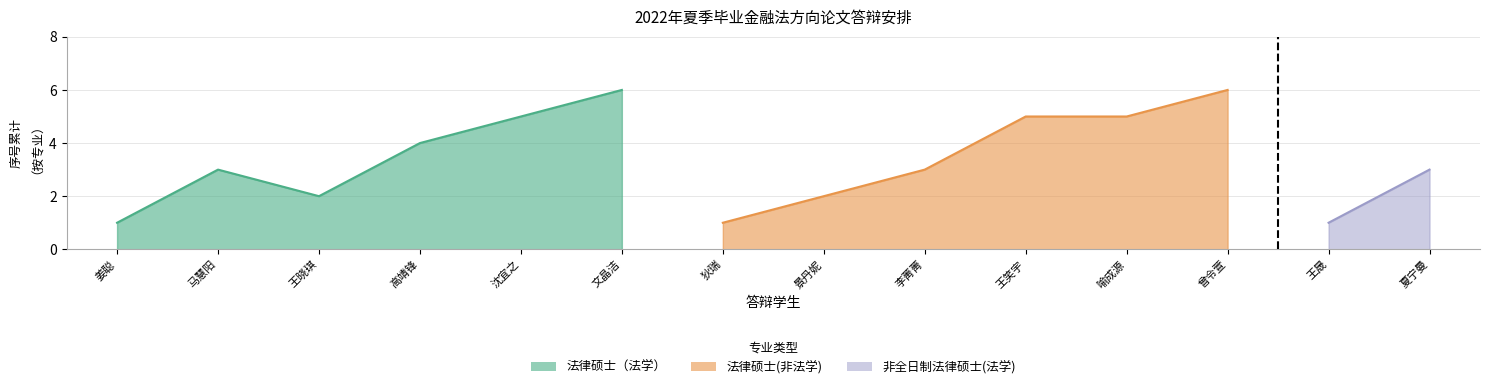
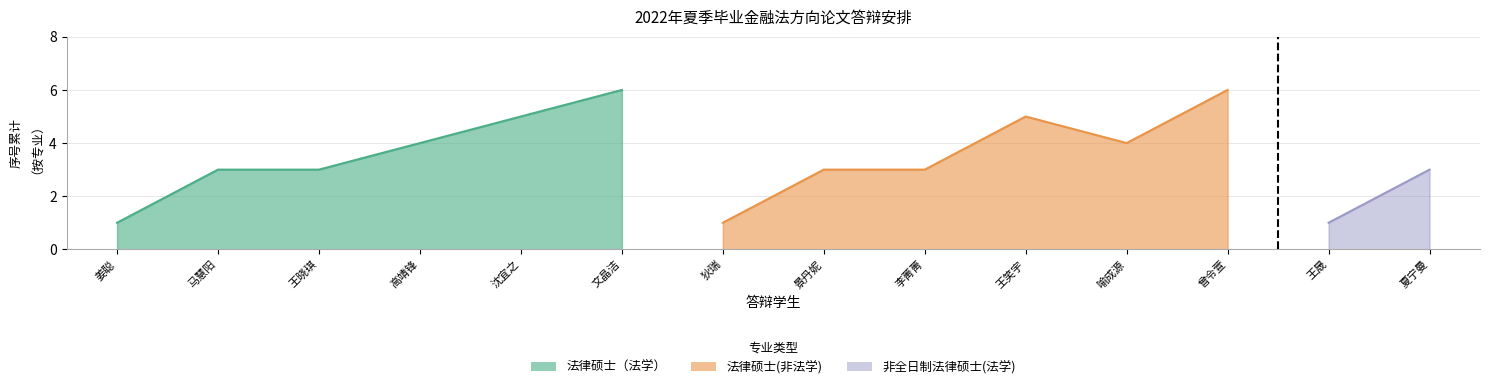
法律硕士（法学）, 王晓琪: 2 -> 3
法律硕士(非法学), 景丹妮: 2 -> 3
法律硕士(非法学), 喻成源: 5 -> 4
